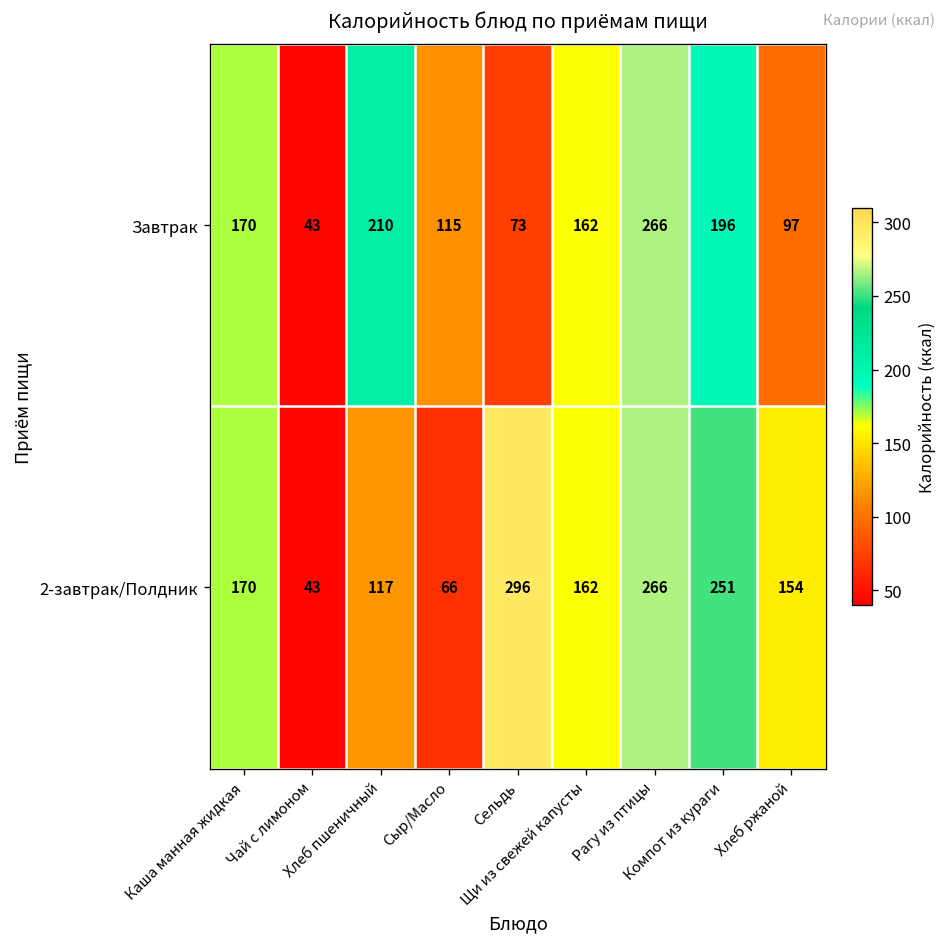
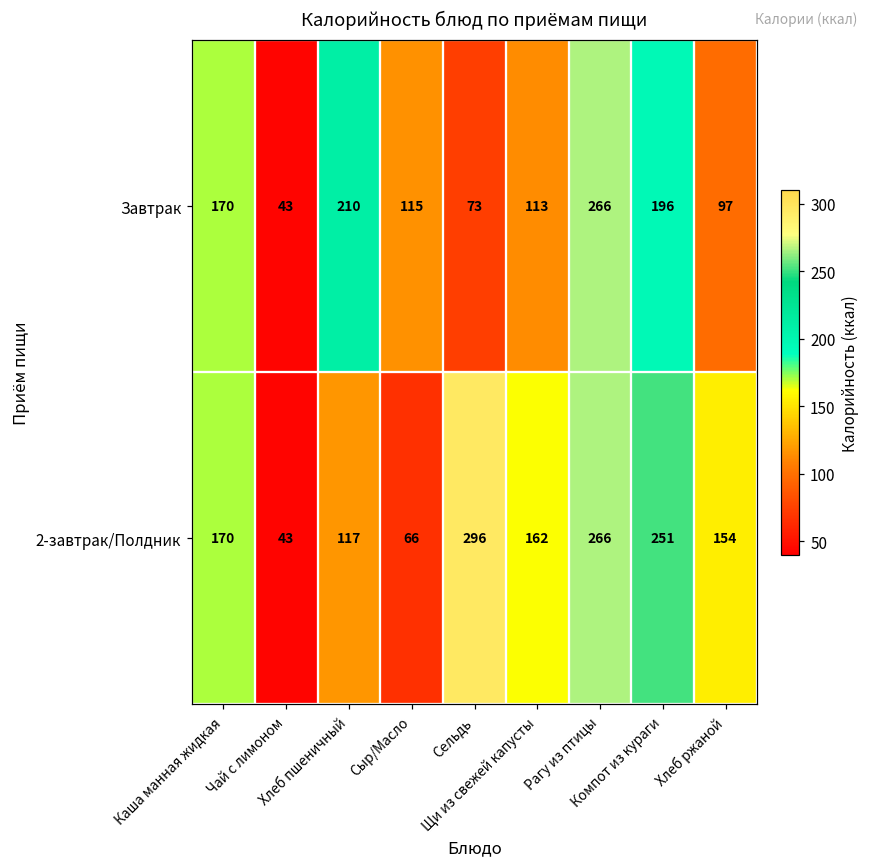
Завтрак, Щи из свежей капусты: 162 -> 113
